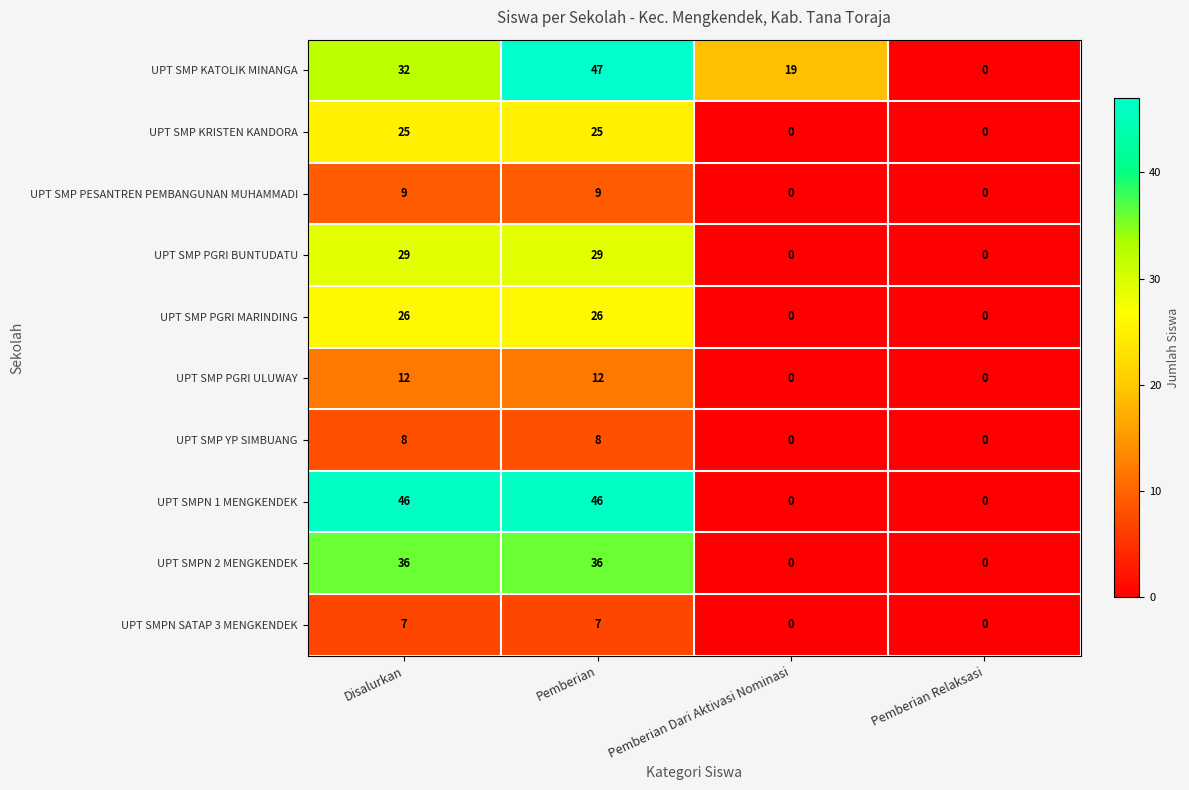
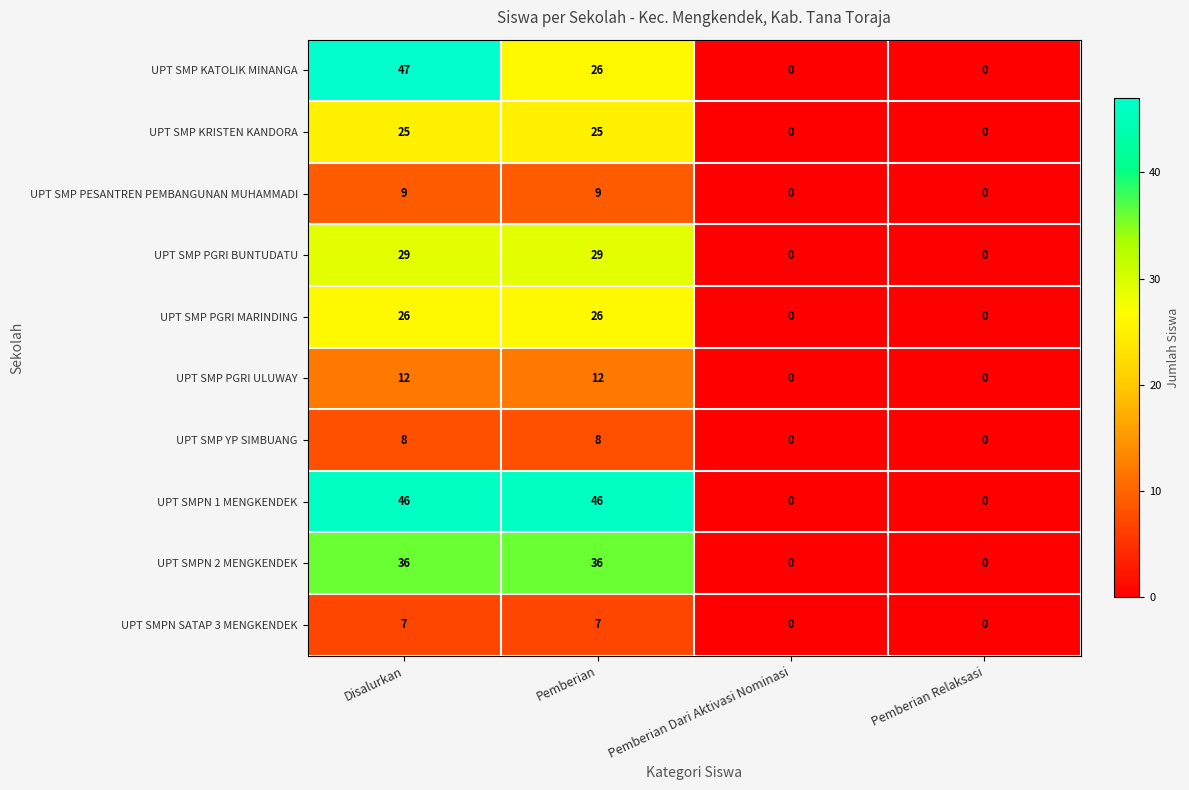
UPT SMP KATOLIK MINANGA, Disalurkan: 32 -> 47
UPT SMP KATOLIK MINANGA, Pemberian: 47 -> 26
UPT SMP KATOLIK MINANGA, Pemberian Dari Aktivasi Nominasi: 19 -> 0
